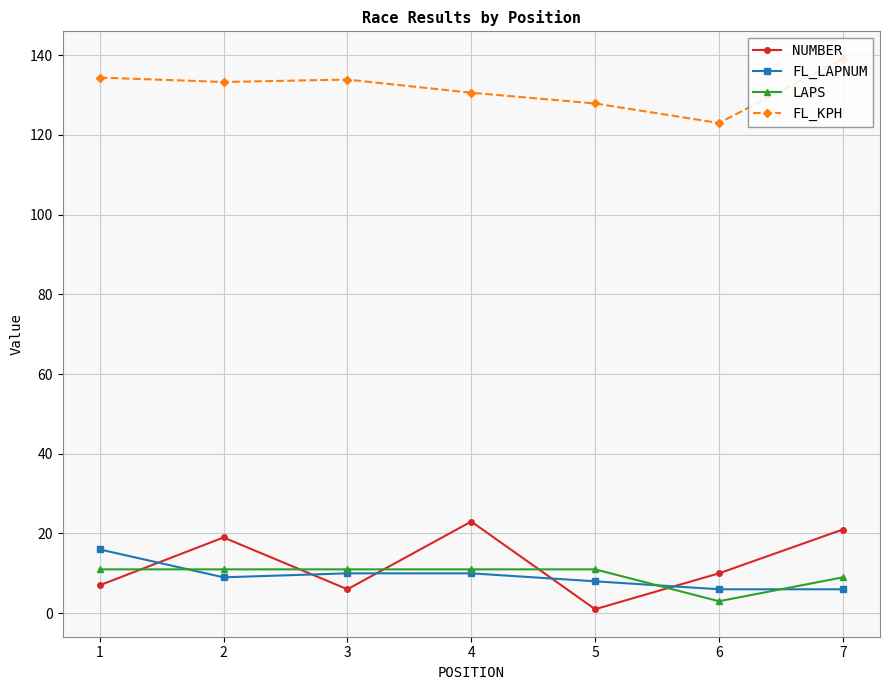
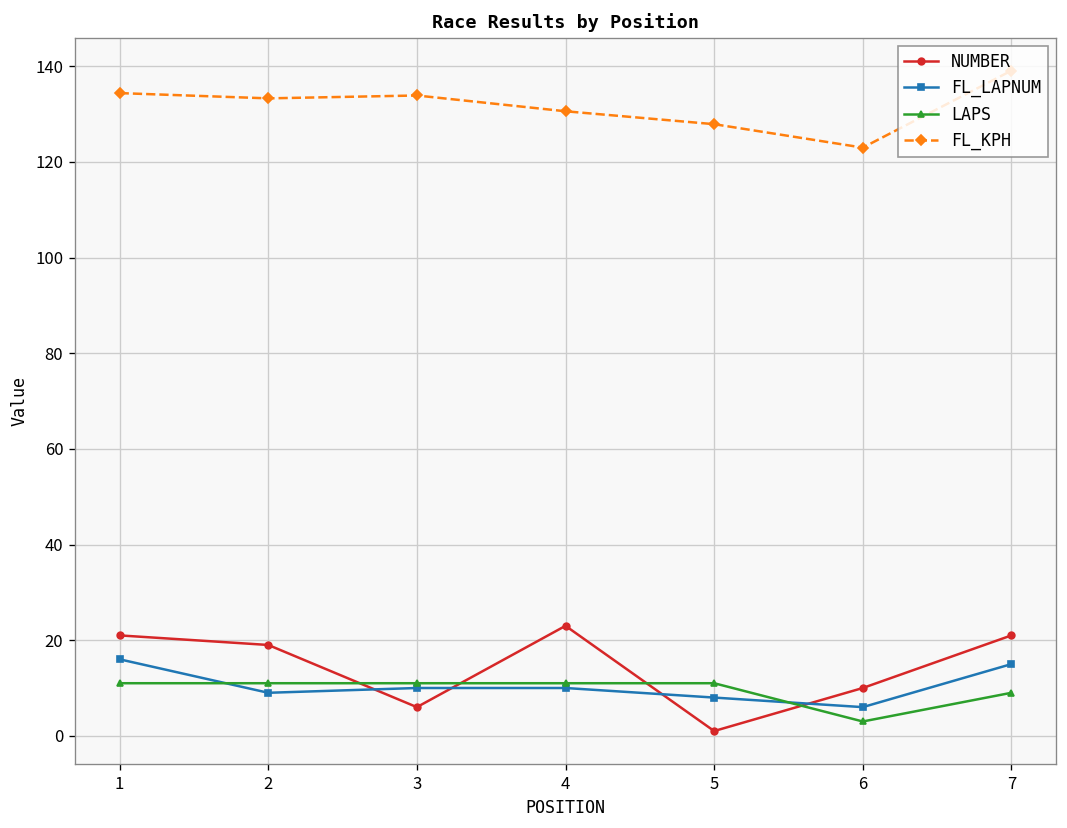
NUMBER, 1: 7 -> 21
FL_LAPNUM, 7: 6 -> 15
